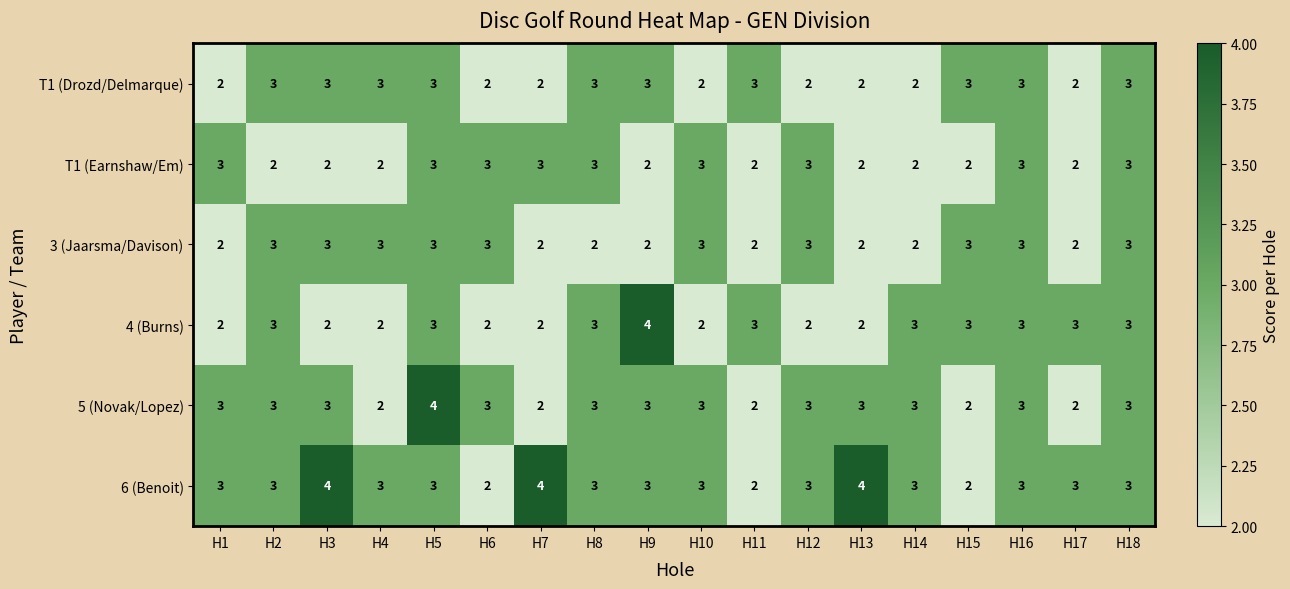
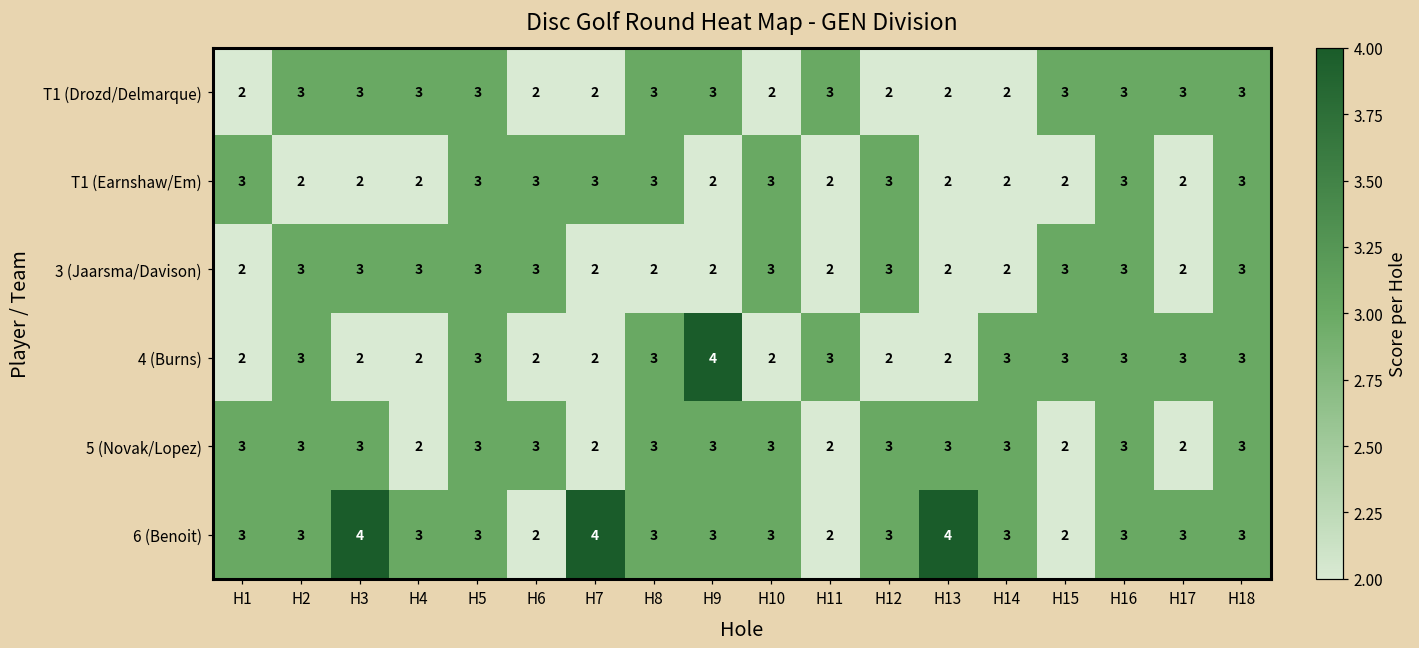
T1 (Drozd/Delmarque), H17: 2 -> 3
5 (Novak/Lopez), H5: 4 -> 3
